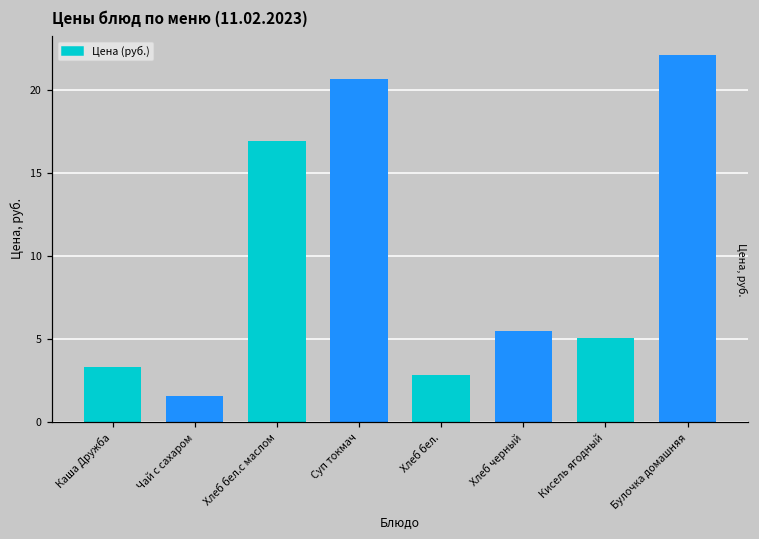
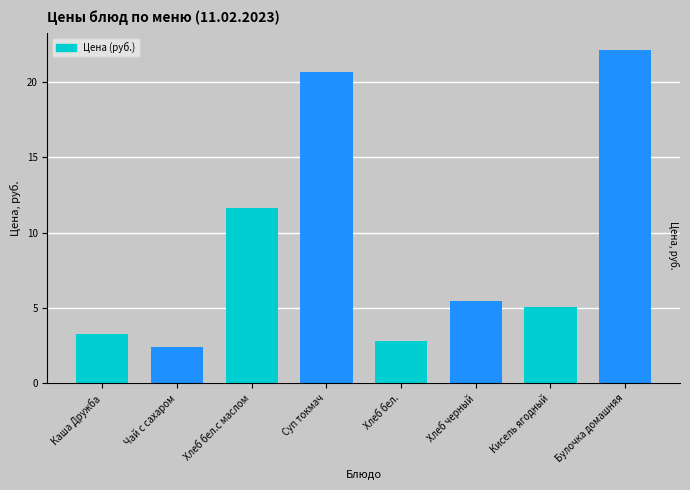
Чай с сахаром: 1.6 -> 2.4
Хлеб бел.с маслом: 16.9 -> 11.6
